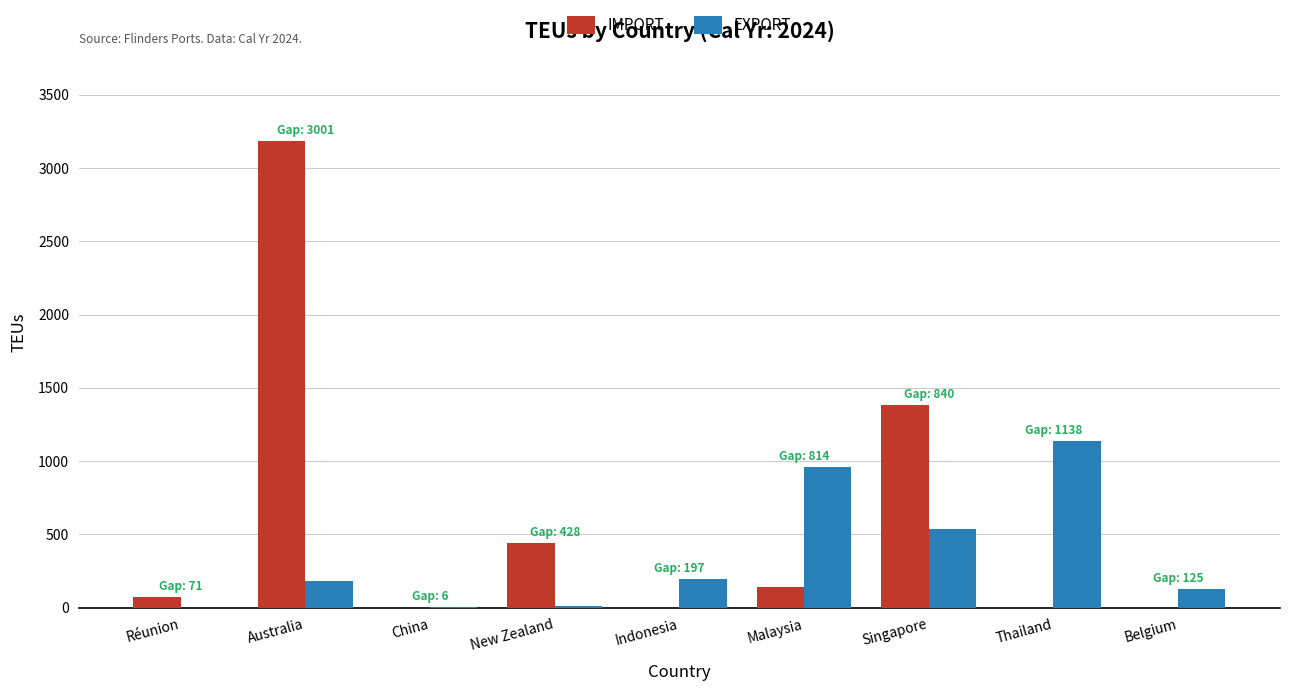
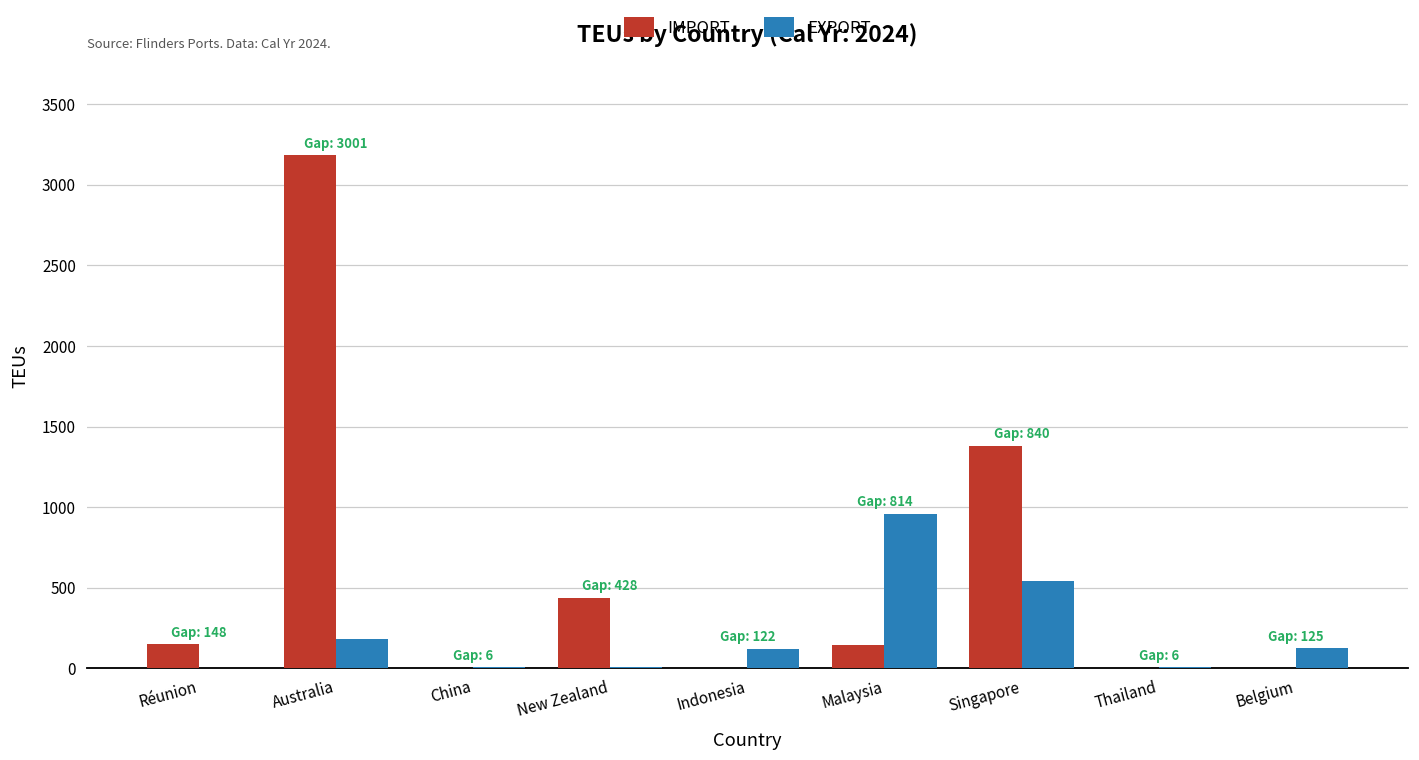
IMPORT, Réunion: 71 -> 148
EXPORT, Indonesia: 197 -> 122
EXPORT, Thailand: 1138 -> 6
